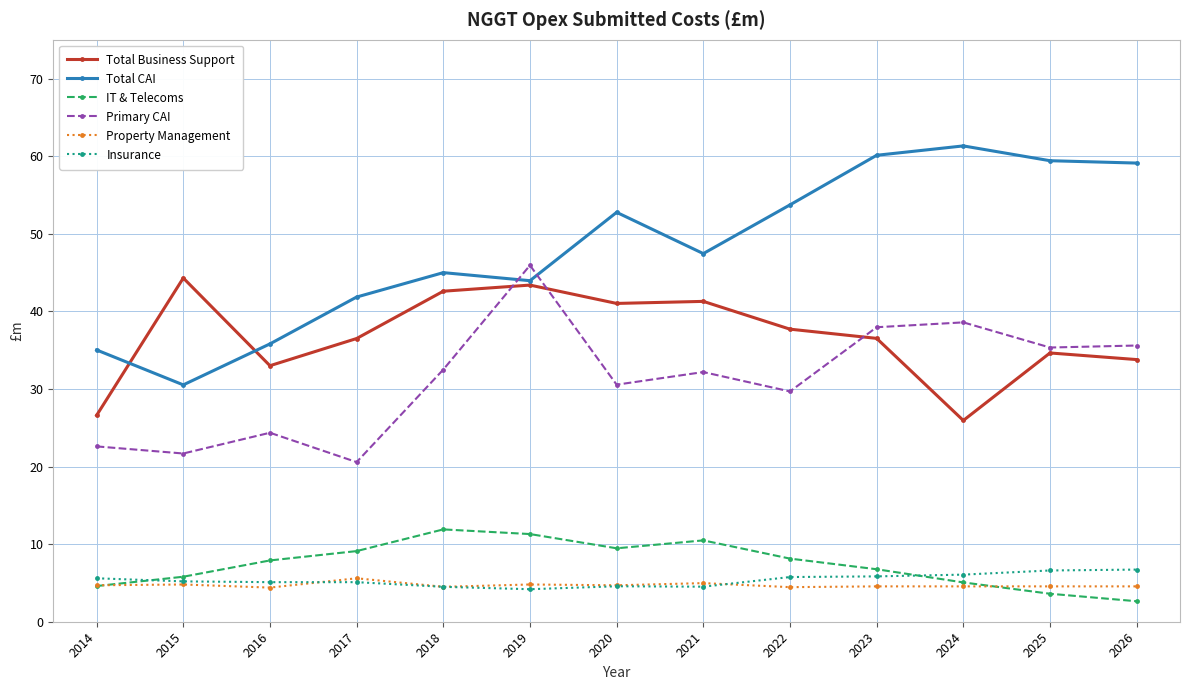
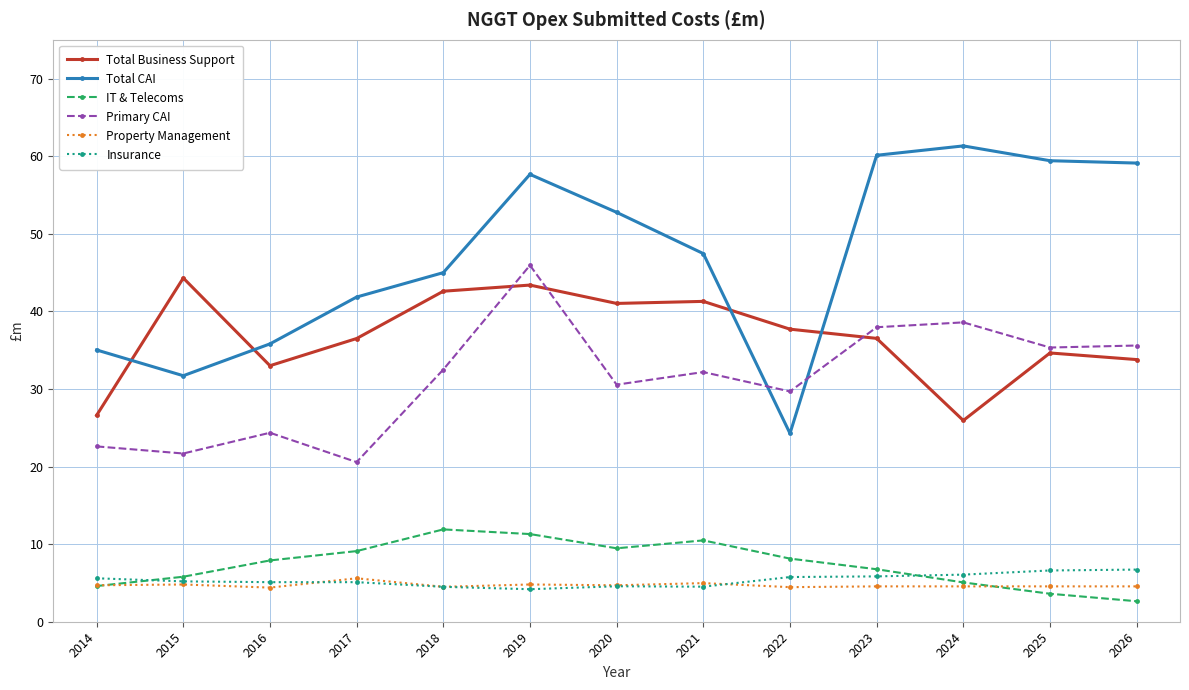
Total CAI, 2015: 31 -> 32
Total CAI, 2019: 44 -> 58
Total CAI, 2022: 54 -> 24
